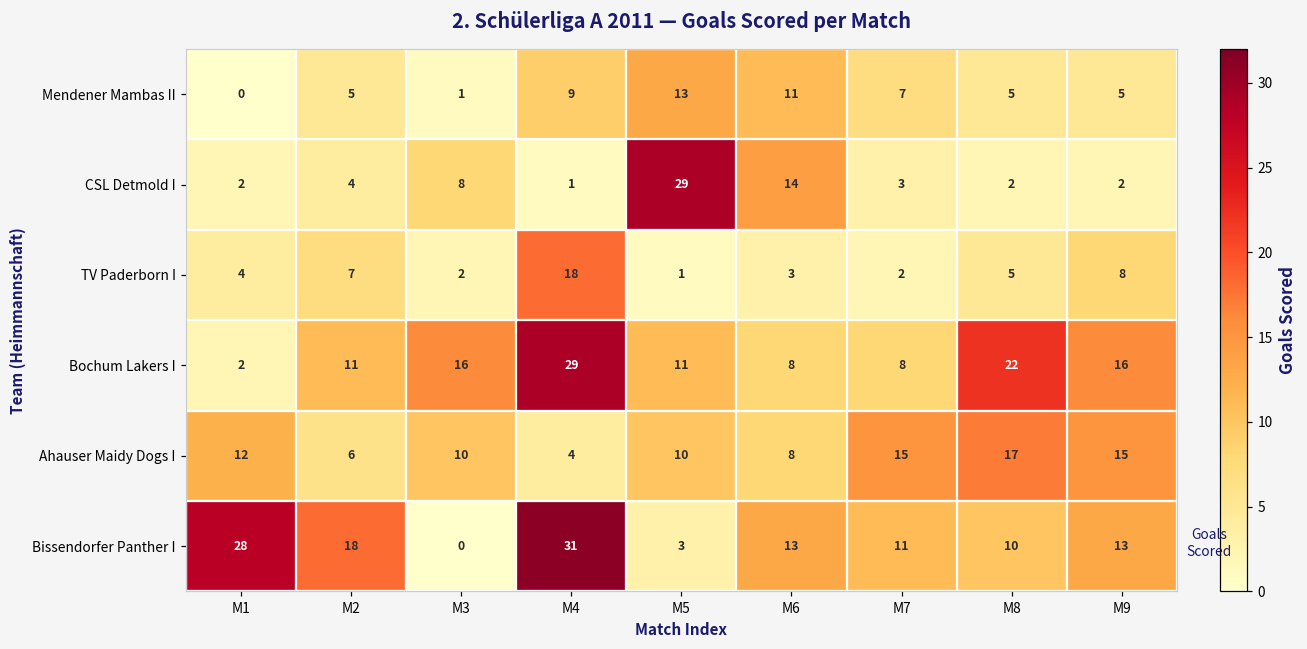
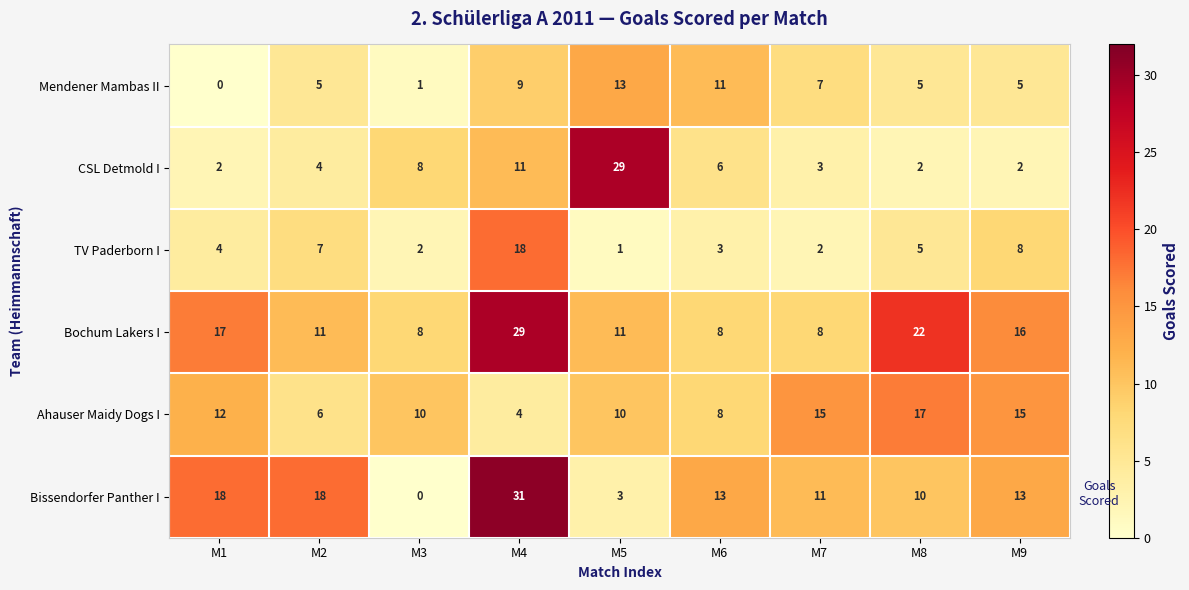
CSL Detmold I, M4: 1 -> 11
CSL Detmold I, M6: 14 -> 6
Bochum Lakers I, M1: 2 -> 17
Bochum Lakers I, M3: 16 -> 8
Bissendorfer Panther I, M1: 28 -> 18
